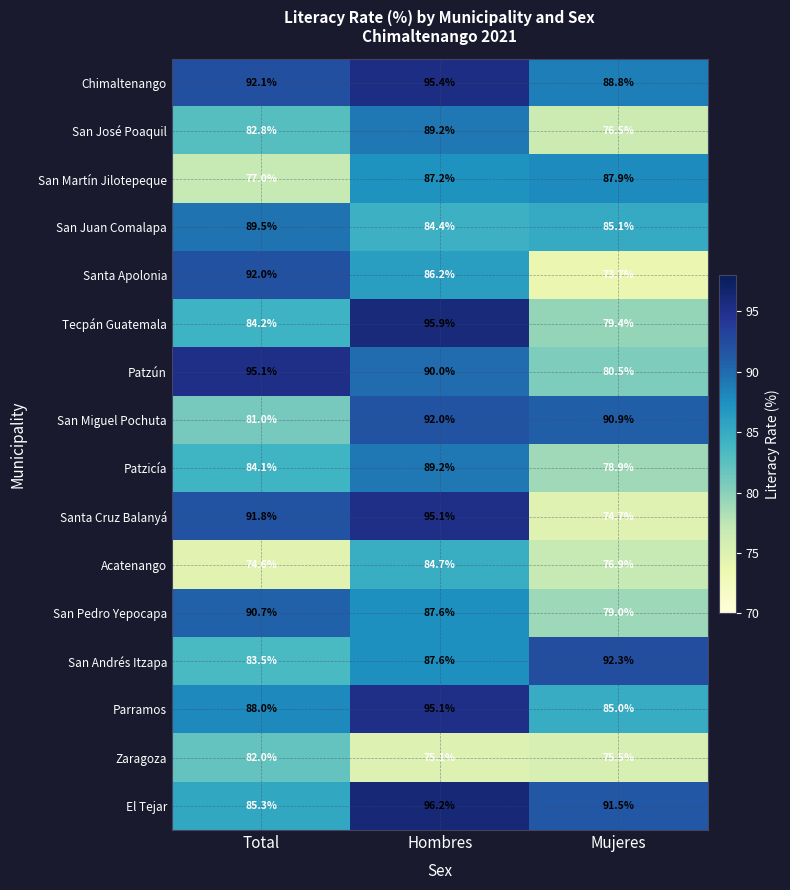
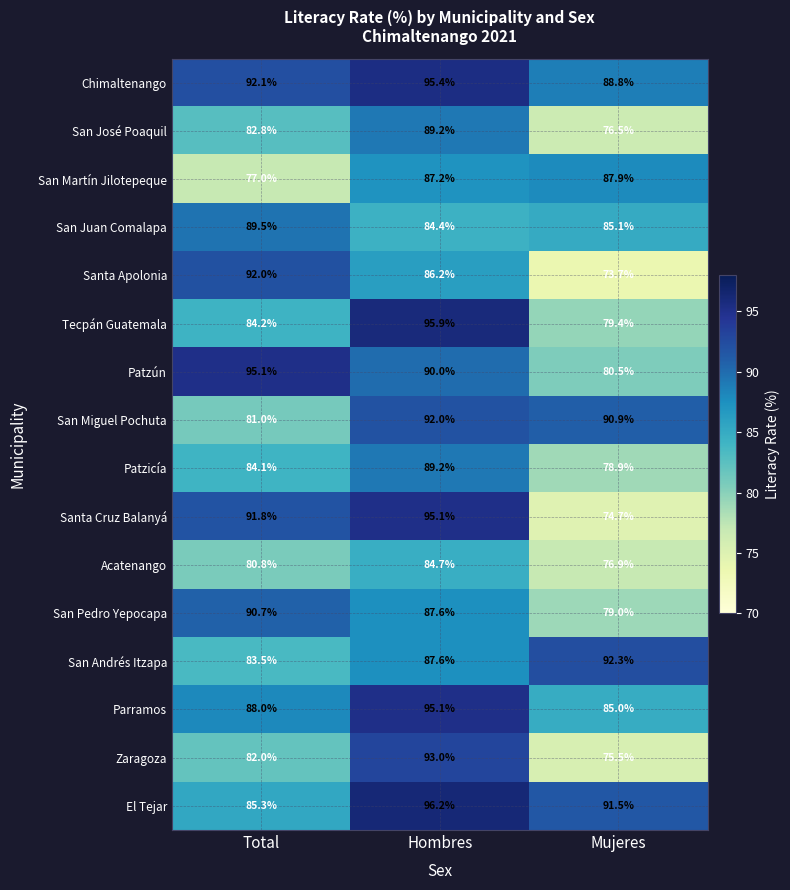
Acatenango, Total: 74.6% -> 80.8%
Zaragoza, Hombres: 75.1% -> 93.0%
